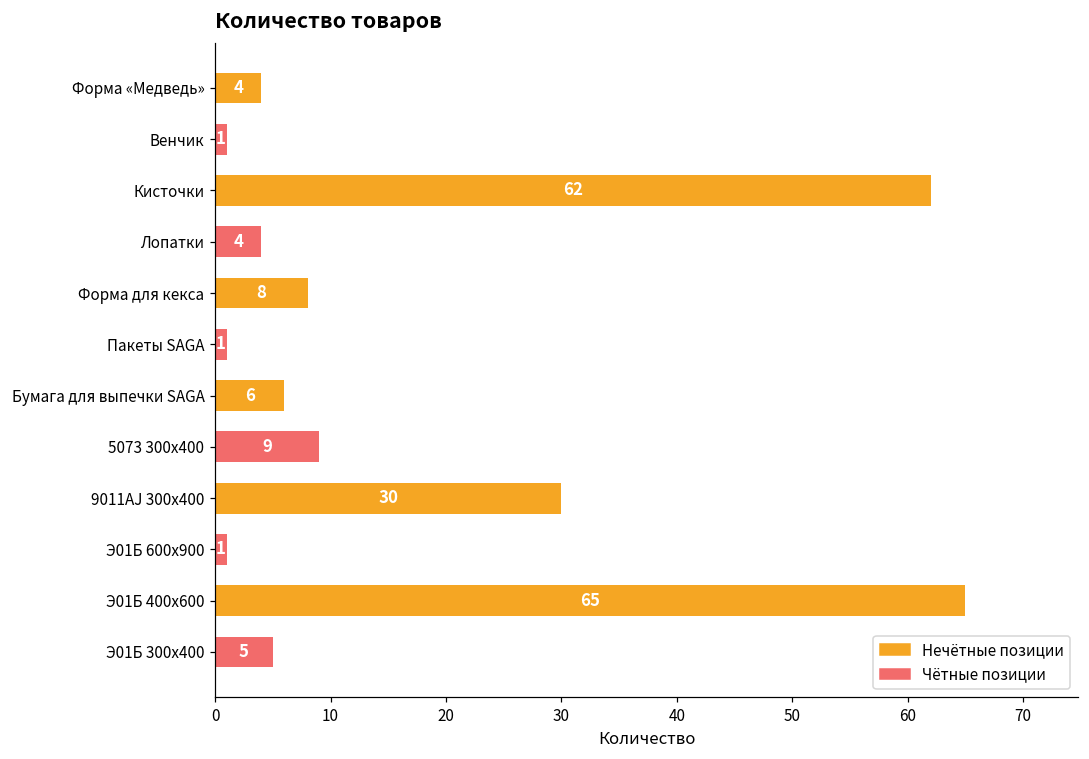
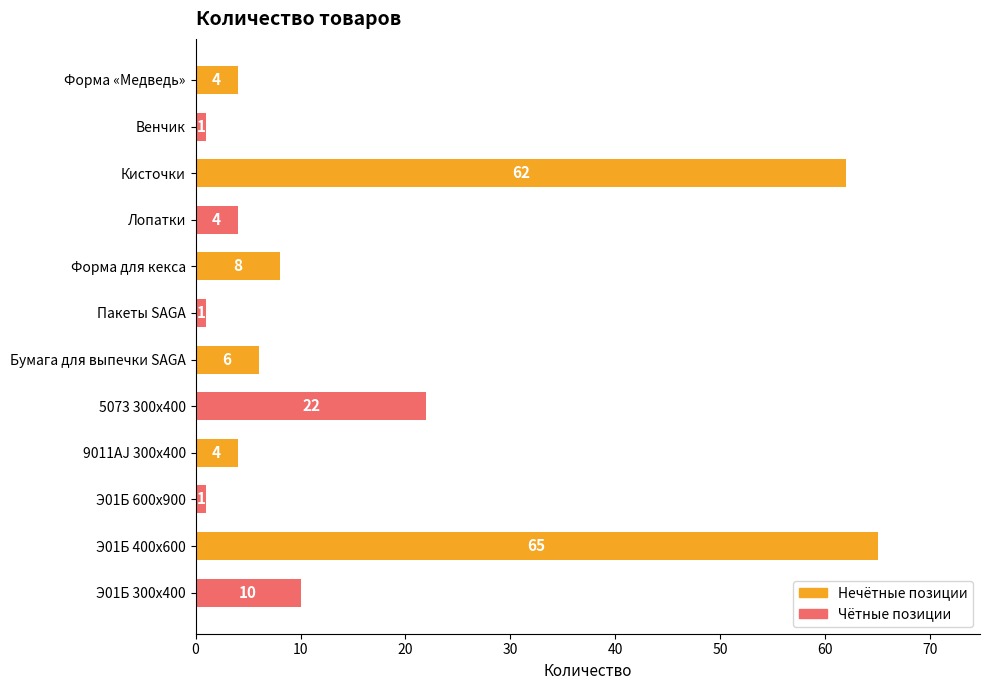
5073 300х400: 9 -> 22
9011AJ 300х400: 30 -> 4
Э01Б 300х400: 5 -> 10
